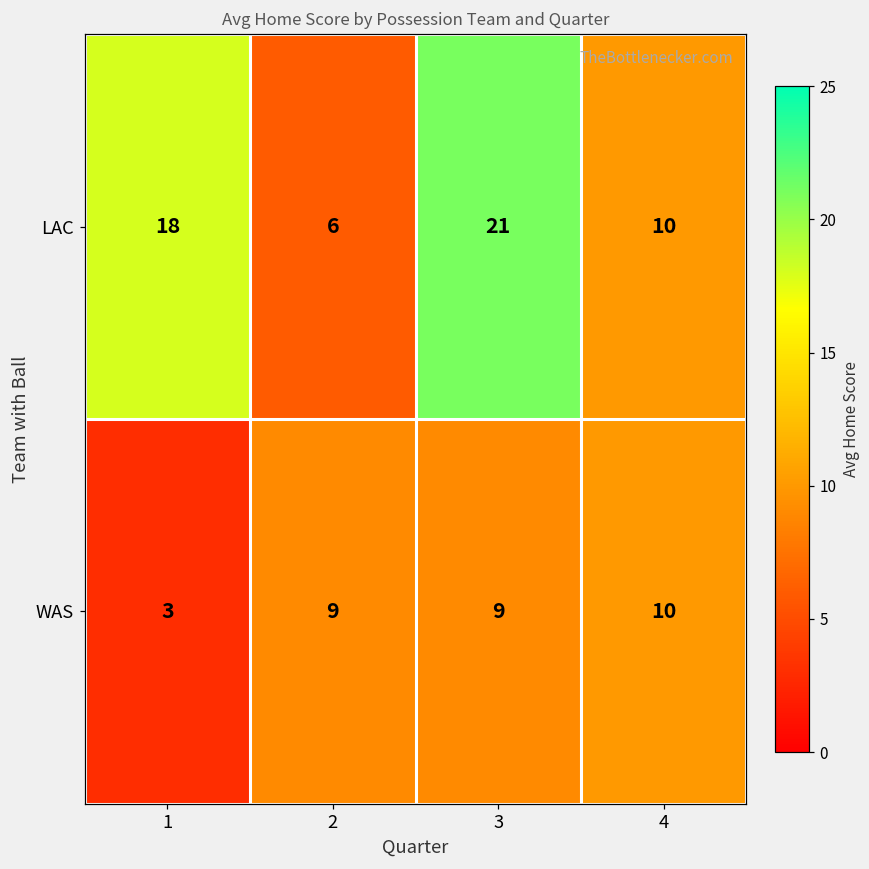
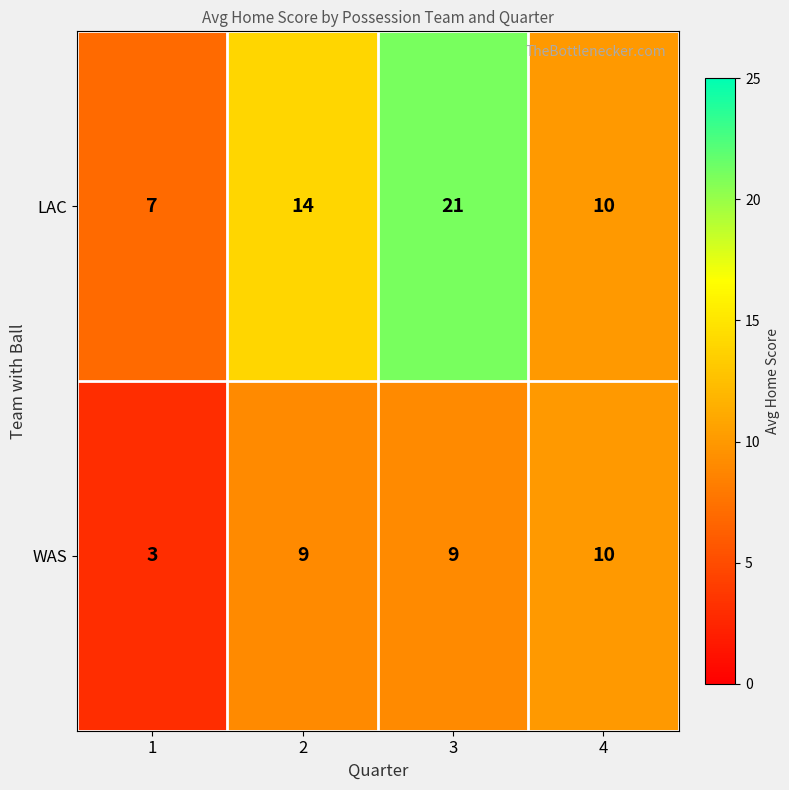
LAC, 1: 18 -> 7
LAC, 2: 6 -> 14
